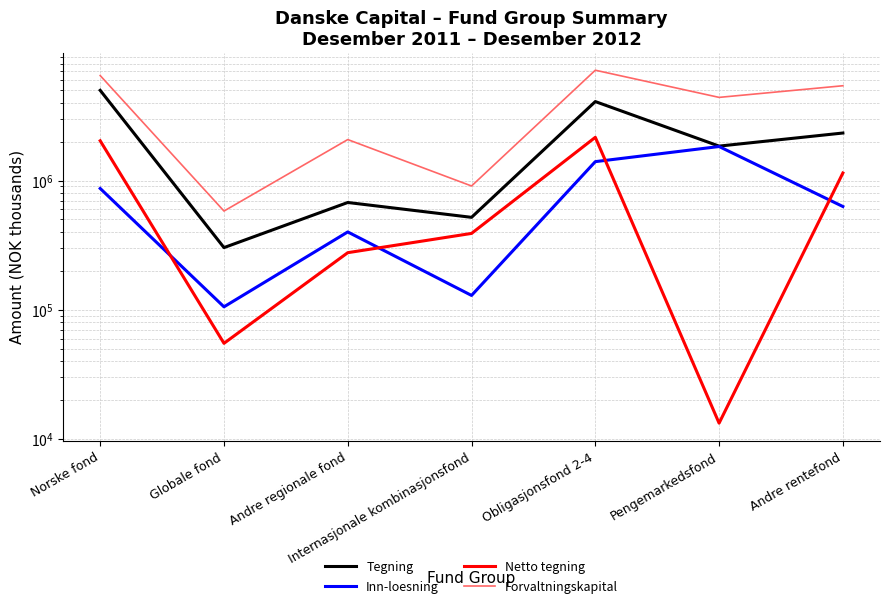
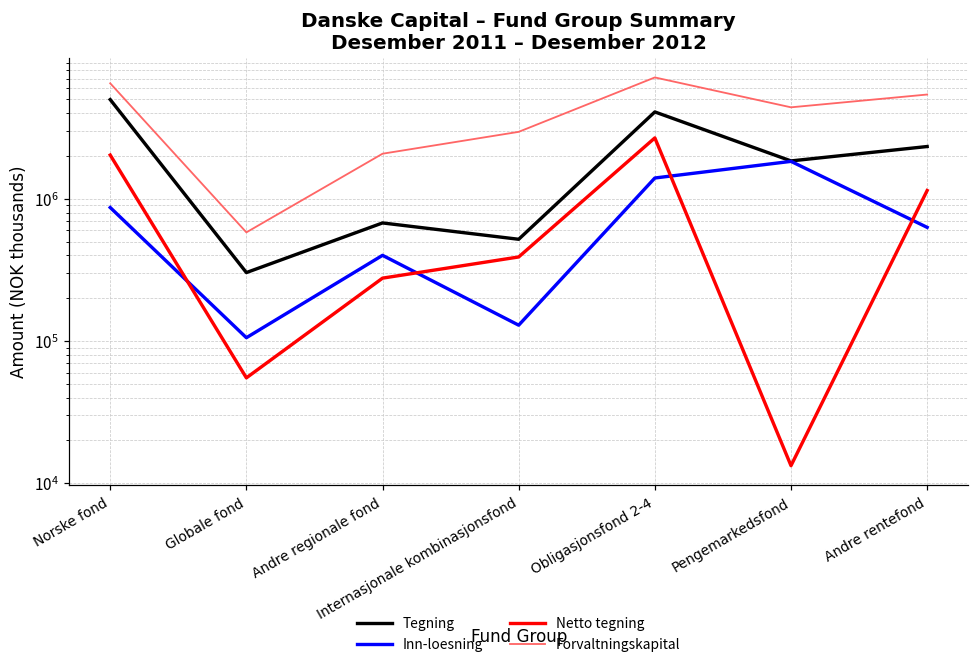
Forvaltningskapital, Internasjonale kombinasjonsfond: 900000 -> 3000000
Netto tegning, Obligasjonsfond 2-4: 2200000 -> 2700000
